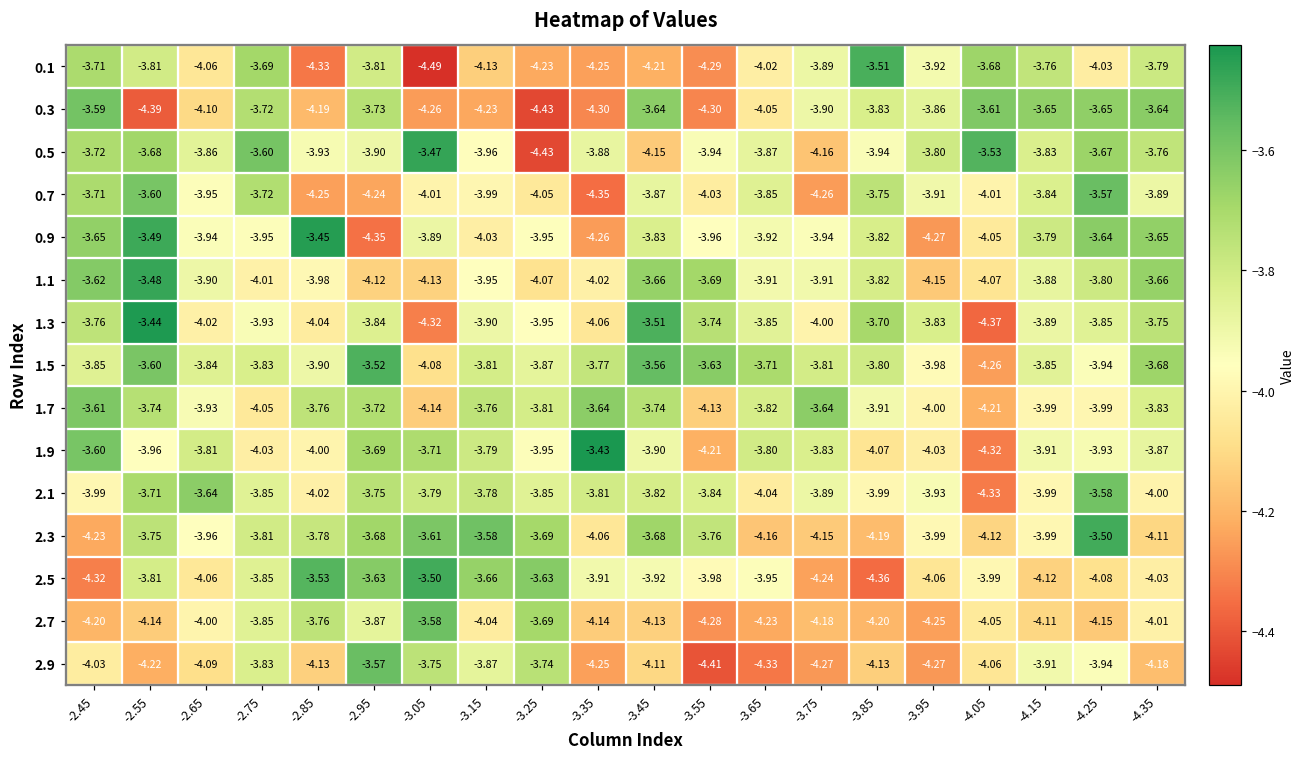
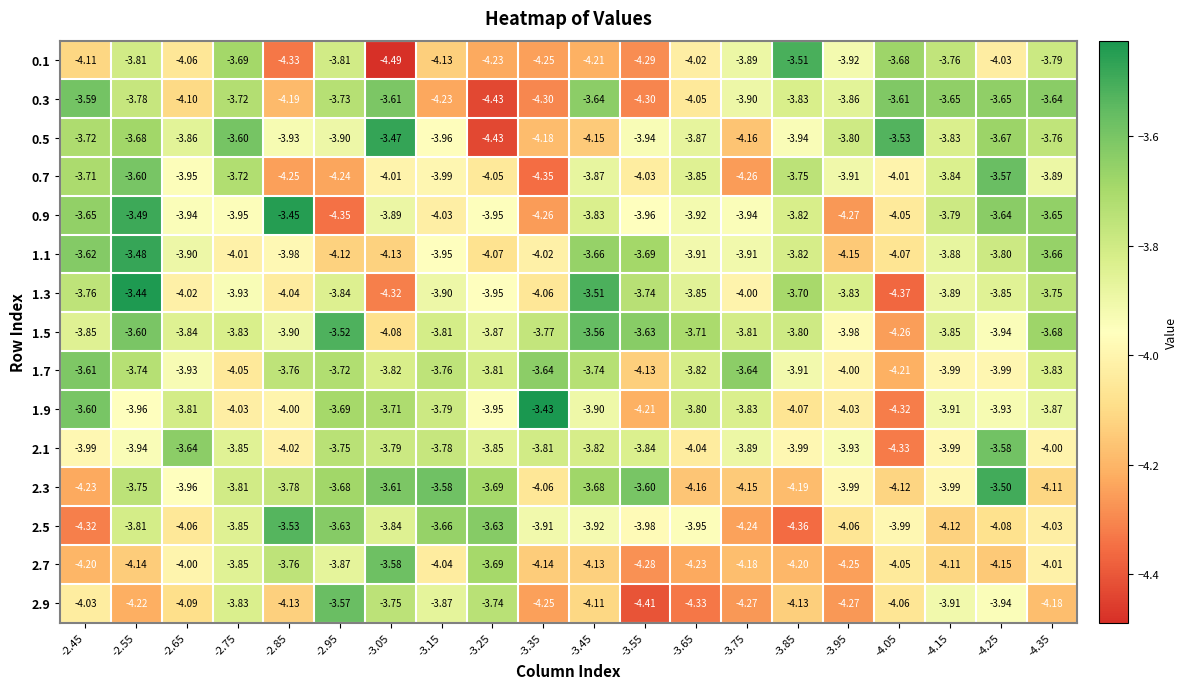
0.1, -2.45: -3.71 -> -4.11
0.3, -2.55: -4.39 -> -3.78
0.3, -3.05: -4.26 -> -3.61
0.5, -3.35: -3.88 -> -4.18
1.7, -3.05: -4.14 -> -3.82
2.1, -2.55: -3.71 -> -3.94
2.3, -3.55: -3.76 -> -3.60
2.5, -3.05: -3.50 -> -3.84
